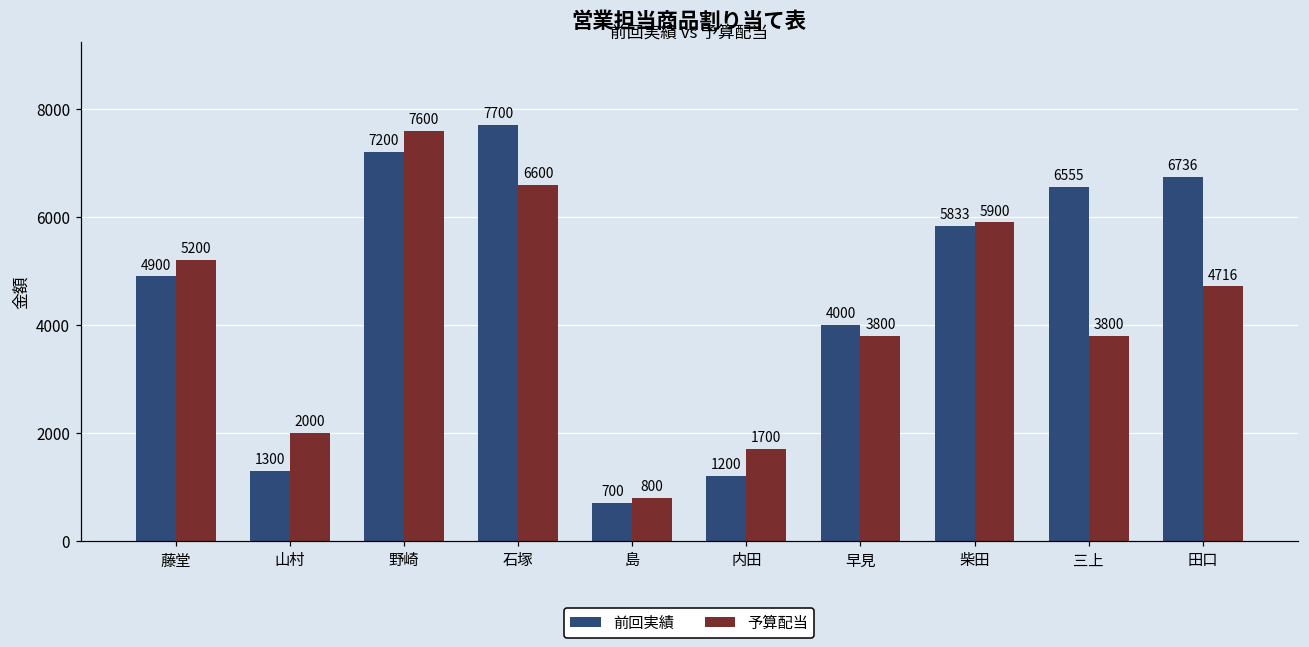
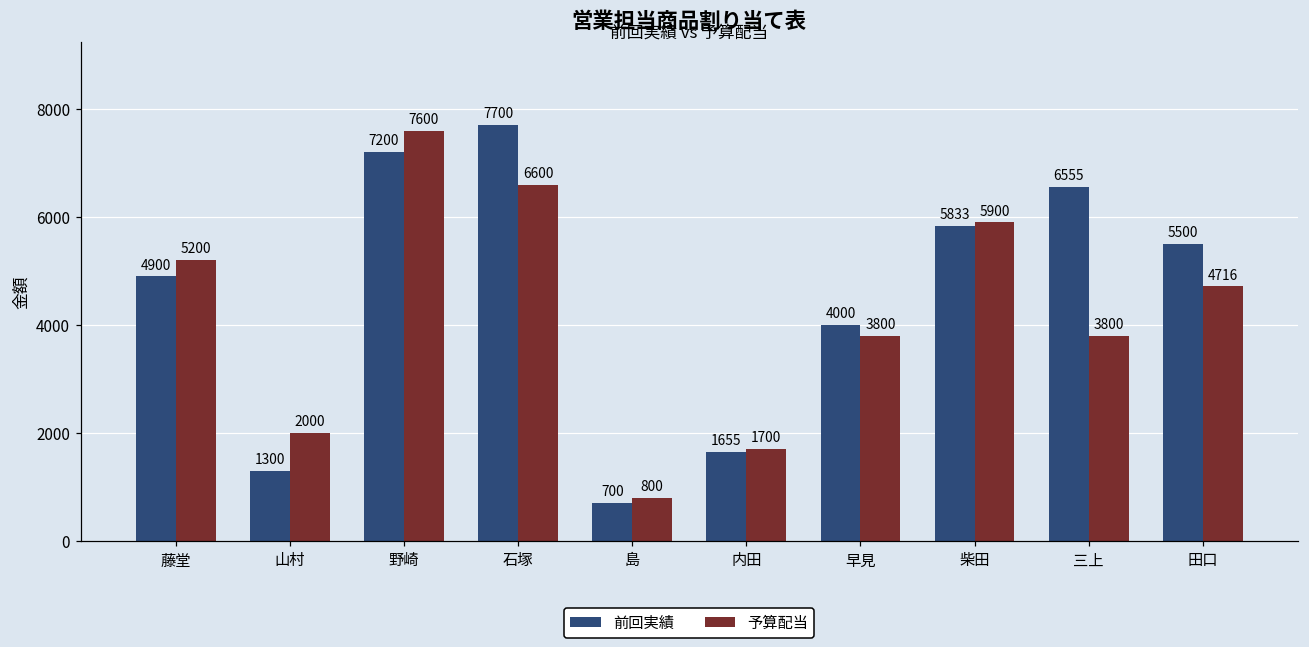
前回実績, 内田: 1200 -> 1655
前回実績, 田口: 6736 -> 5500
